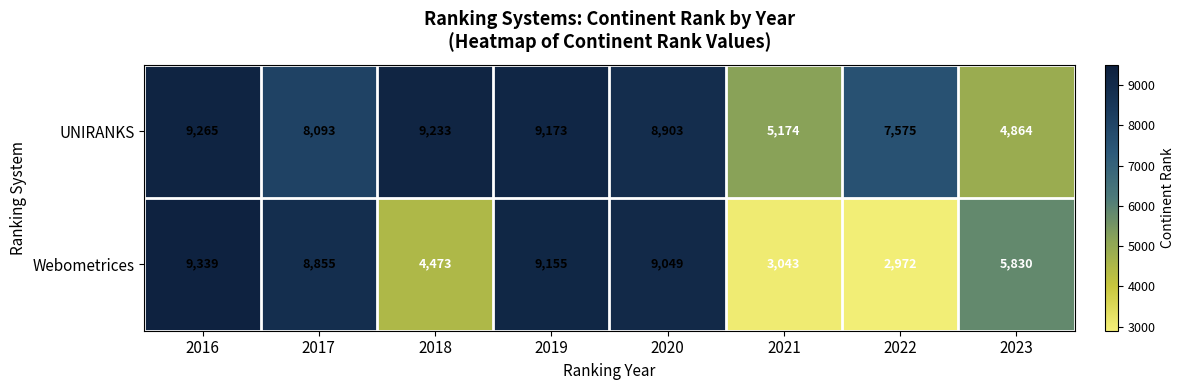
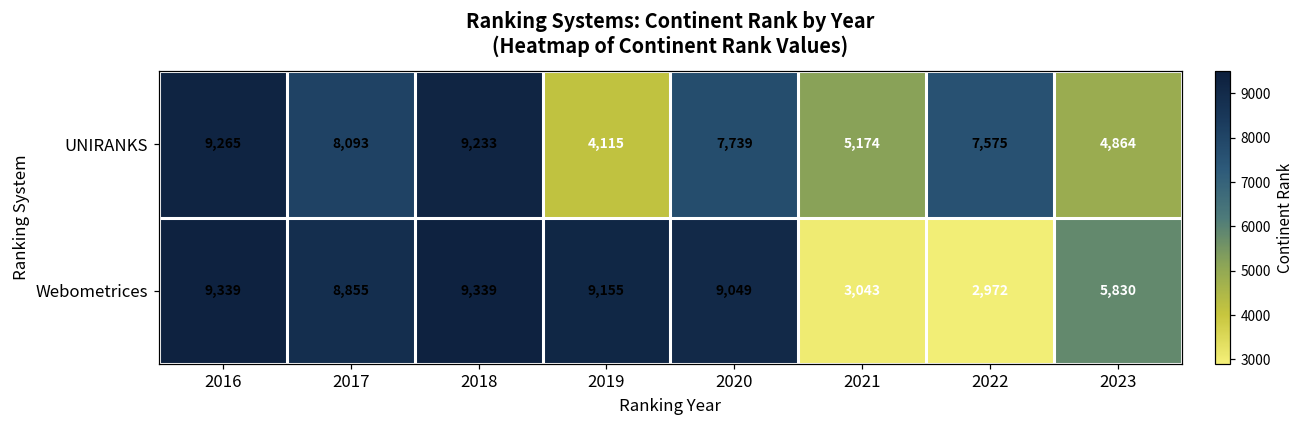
UNIRANKS, 2019: 9,173 -> 4,115
UNIRANKS, 2020: 8,903 -> 7,739
Webometrices, 2018: 4,473 -> 9,339
